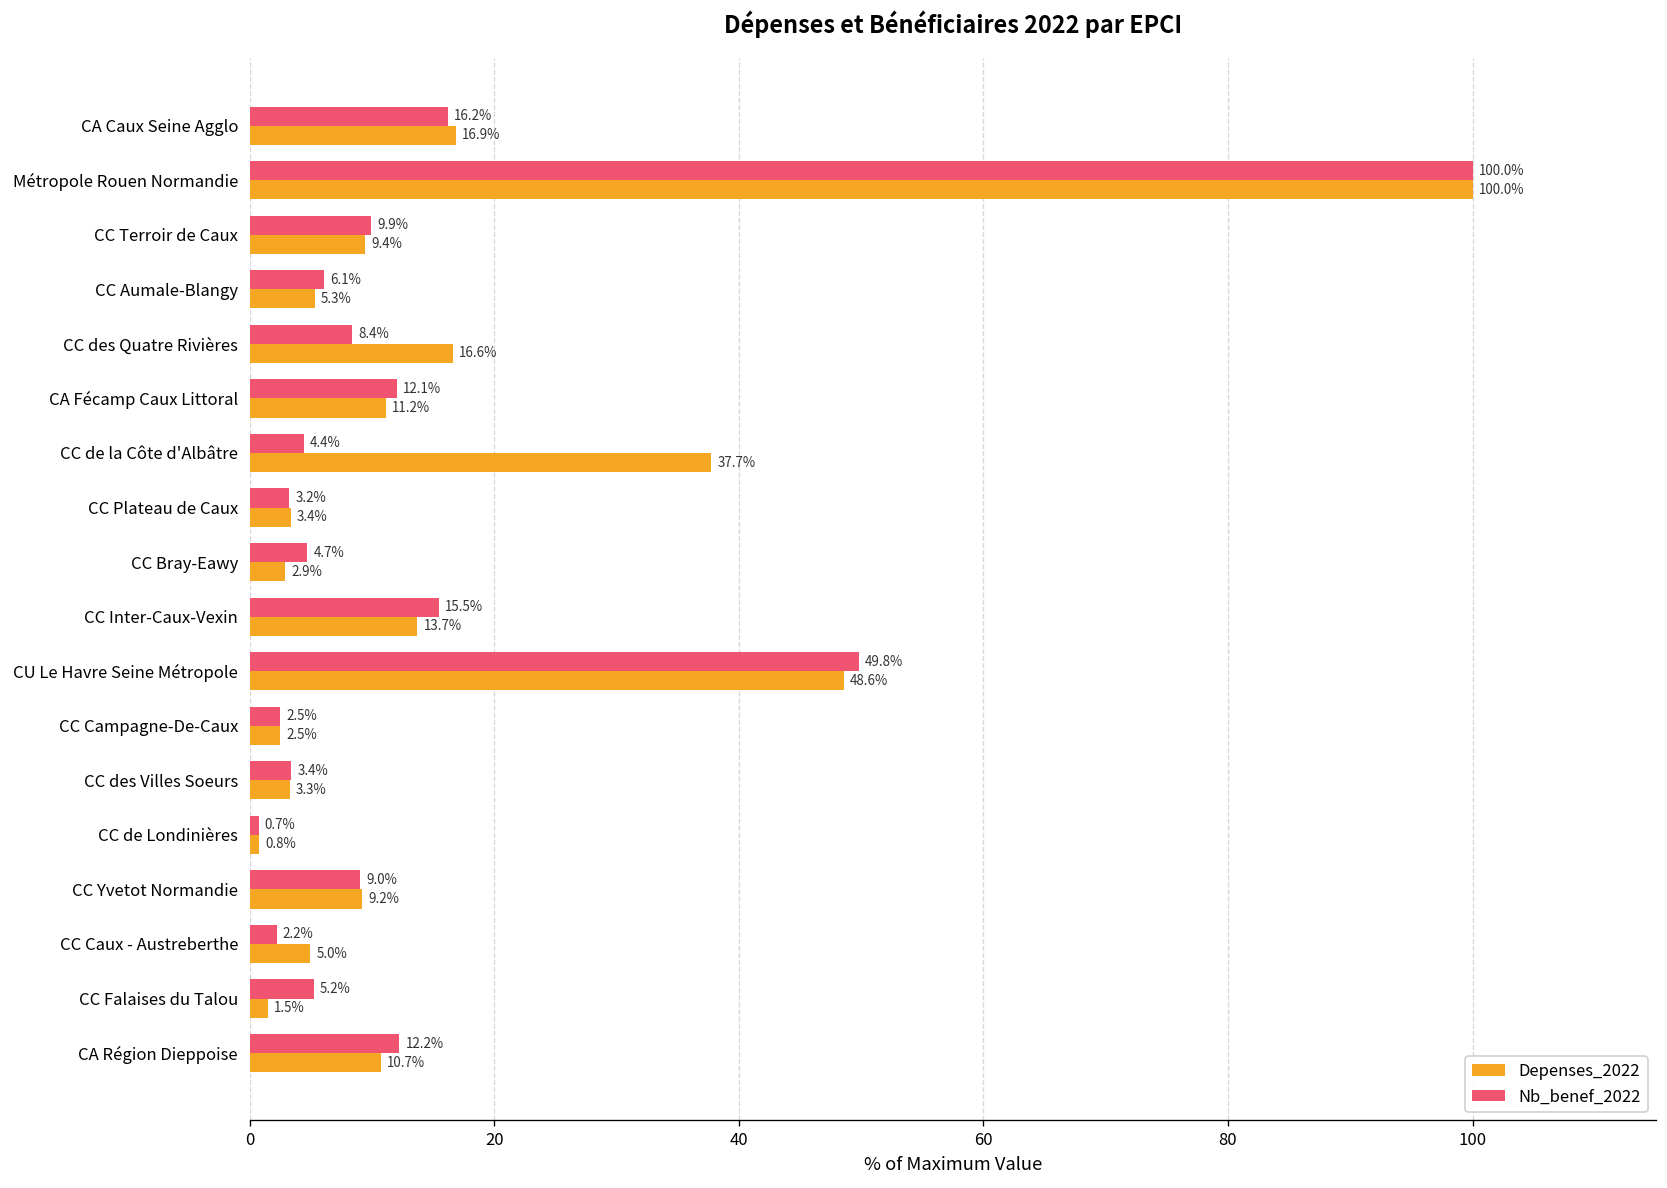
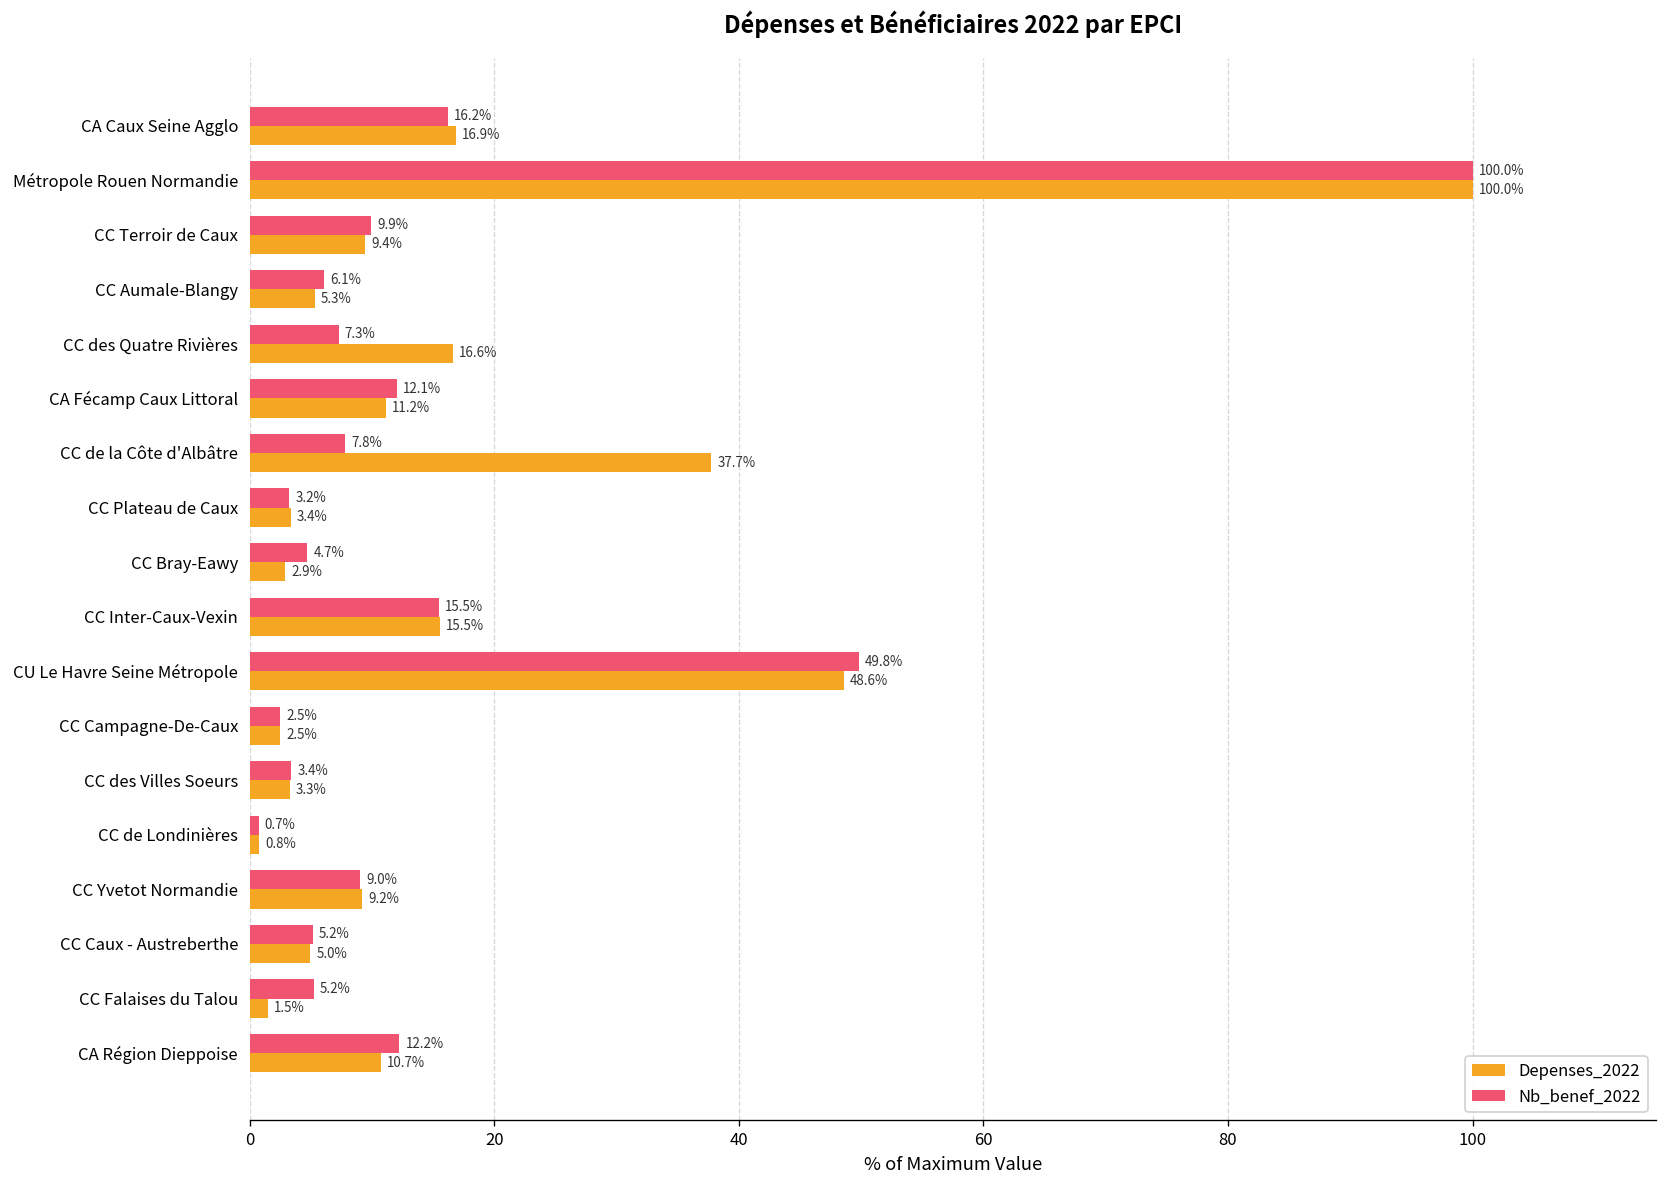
Nb_benef_2022, CC des Quatre Rivières: 8.4% -> 7.3%
Nb_benef_2022, CC de la Côte d'Albâtre: 4.4% -> 7.8%
Depenses_2022, CC Inter-Caux-Vexin: 13.7% -> 15.5%
Nb_benef_2022, CC Caux - Austreberthe: 2.2% -> 5.2%
